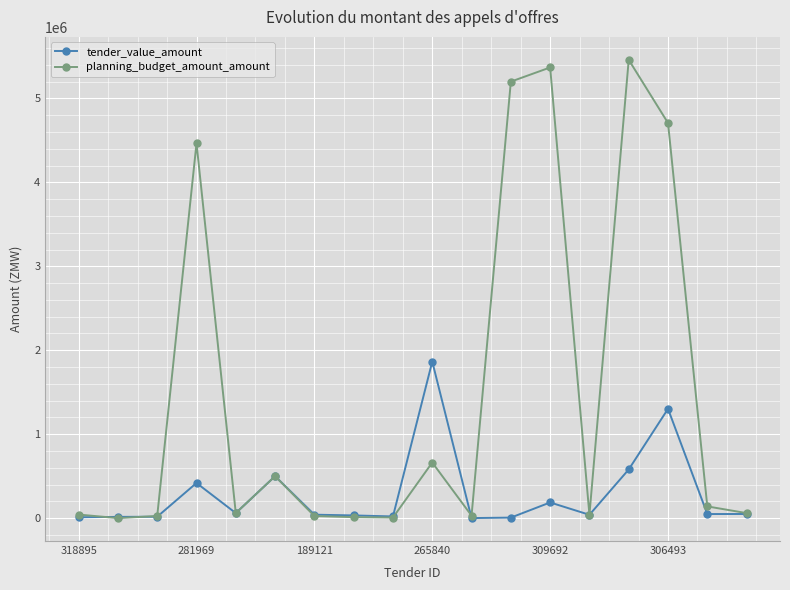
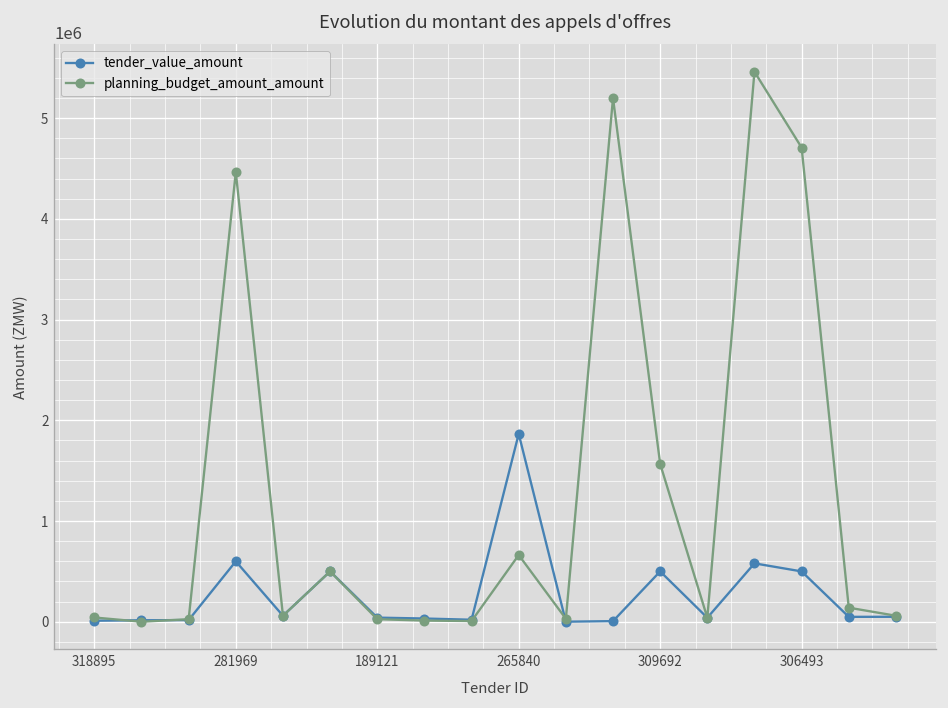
tender_value_amount, 281969: 400000 -> 600000
tender_value_amount, 309692: 200000 -> 500000
planning_budget_amount_amount, 309692: 5400000 -> 1600000
tender_value_amount, 306493: 1300000 -> 500000
